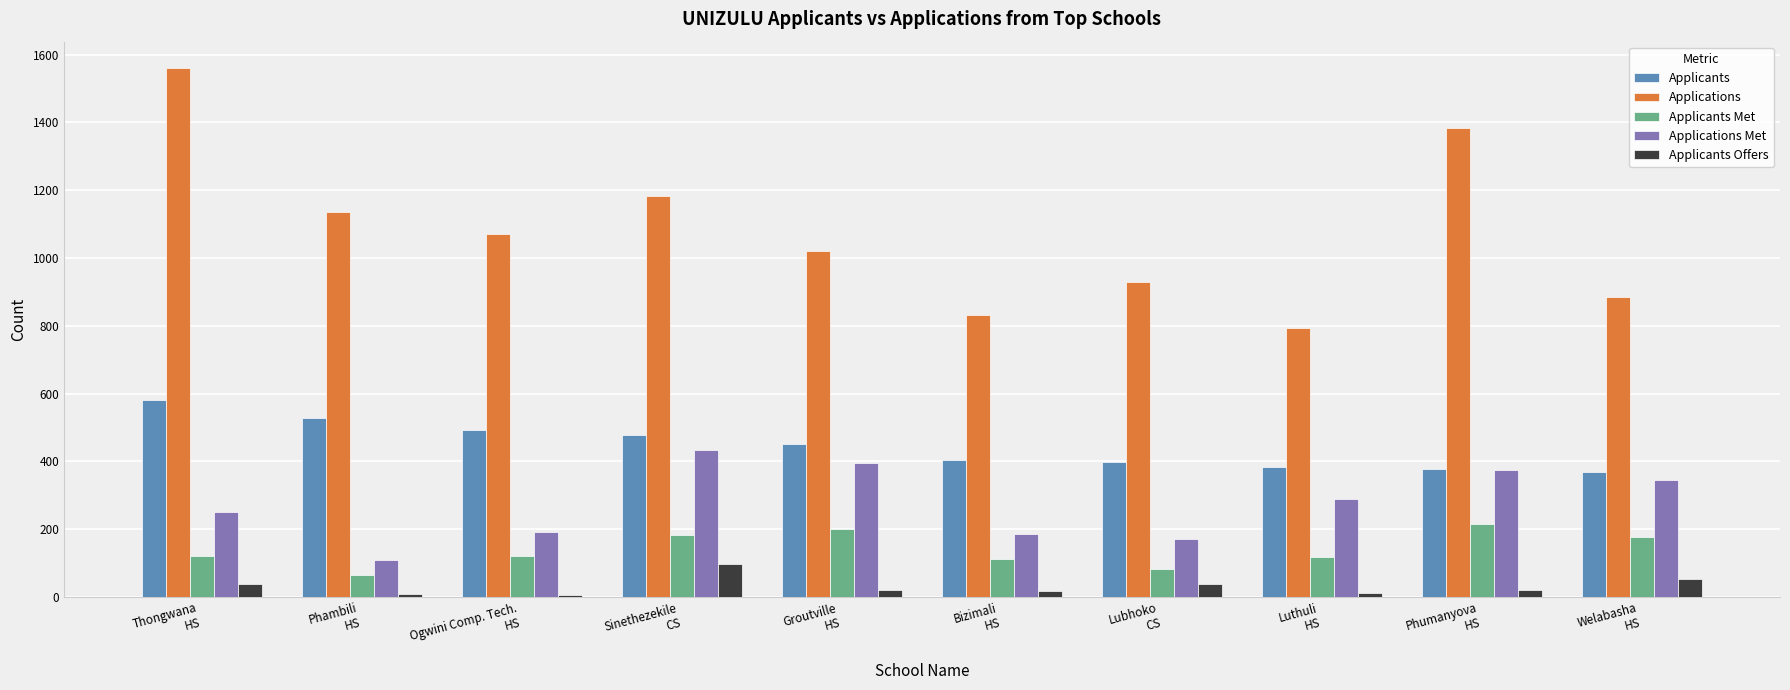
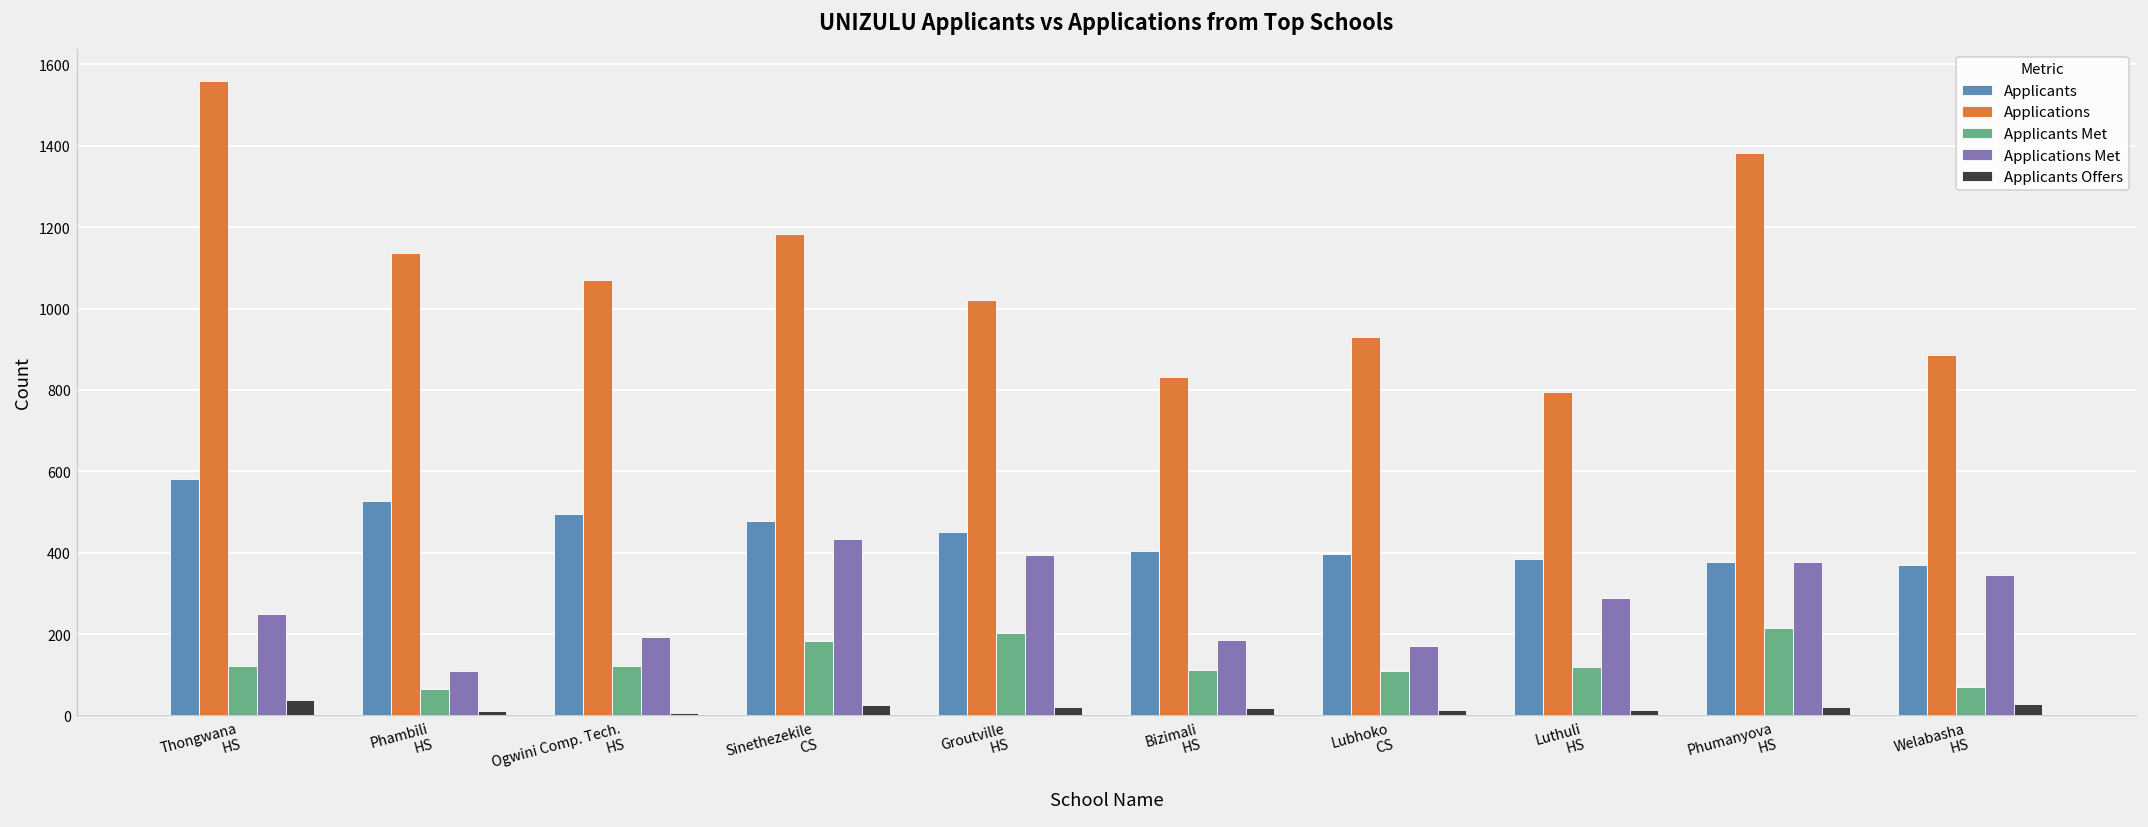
Applicants Offers, Sinethezekile CS: 100 -> 30
Applicants Met, Lubhoko CS: 80 -> 110
Applicants Offers, Lubhoko CS: 40 -> 10
Applicants Met, Welabasha HS: 180 -> 70
Applicants Offers, Welabasha HS: 50 -> 30
